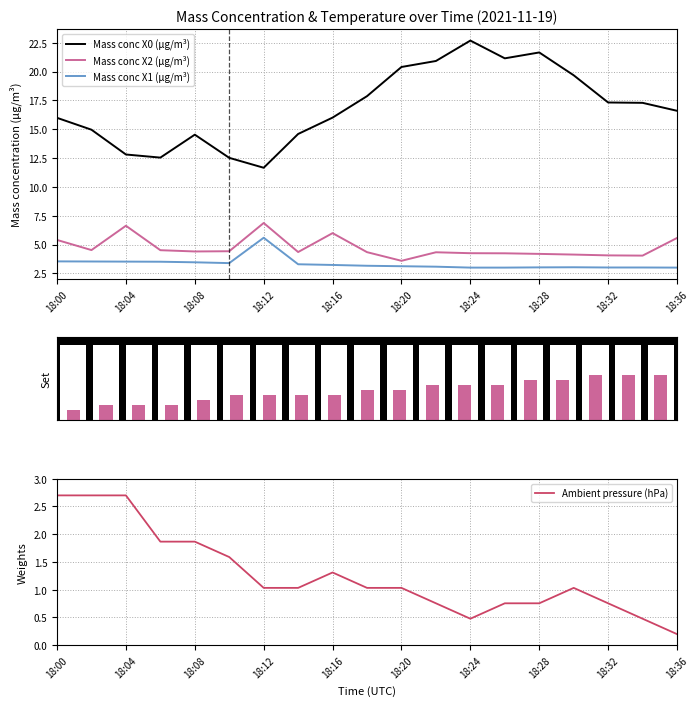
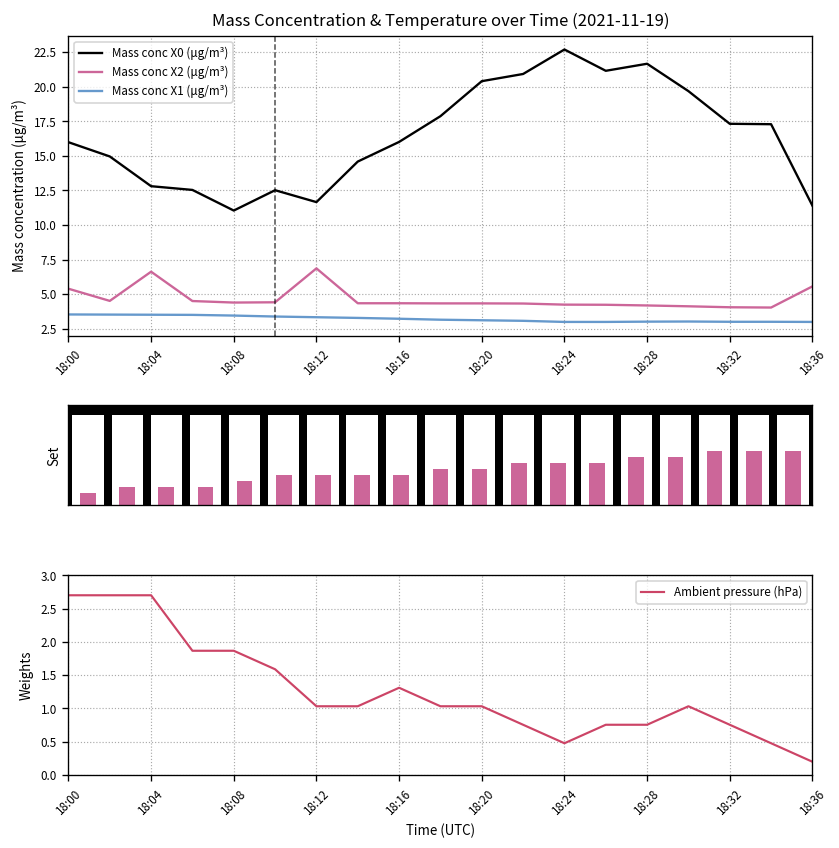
Mass Concentration & Temperature over Time (2021-11-19), Mass conc X0 (μg/m³), 18:08: 14.5 -> 11.1
Mass Concentration & Temperature over Time (2021-11-19), Mass conc X1 (μg/m³), 18:12: 5.6 -> 3.3
Mass Concentration & Temperature over Time (2021-11-19), Mass conc X2 (μg/m³), 18:16: 6.0 -> 4.4
Mass Concentration & Temperature over Time (2021-11-19), Mass conc X2 (μg/m³), 18:20: 3.6 -> 4.3
Mass Concentration & Temperature over Time (2021-11-19), Mass conc X0 (μg/m³), 18:36: 16.6 -> 11.4
